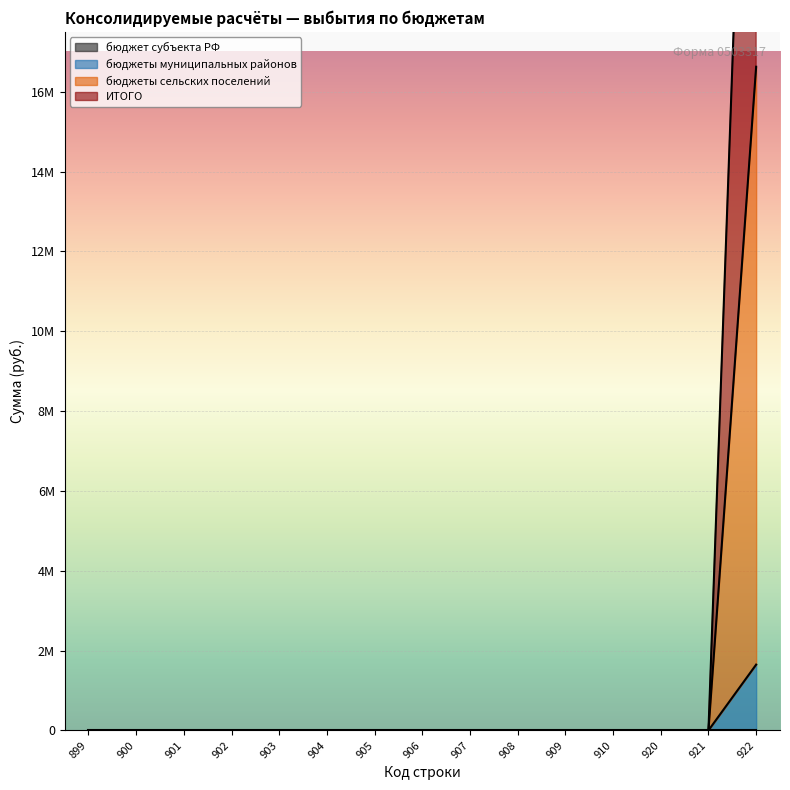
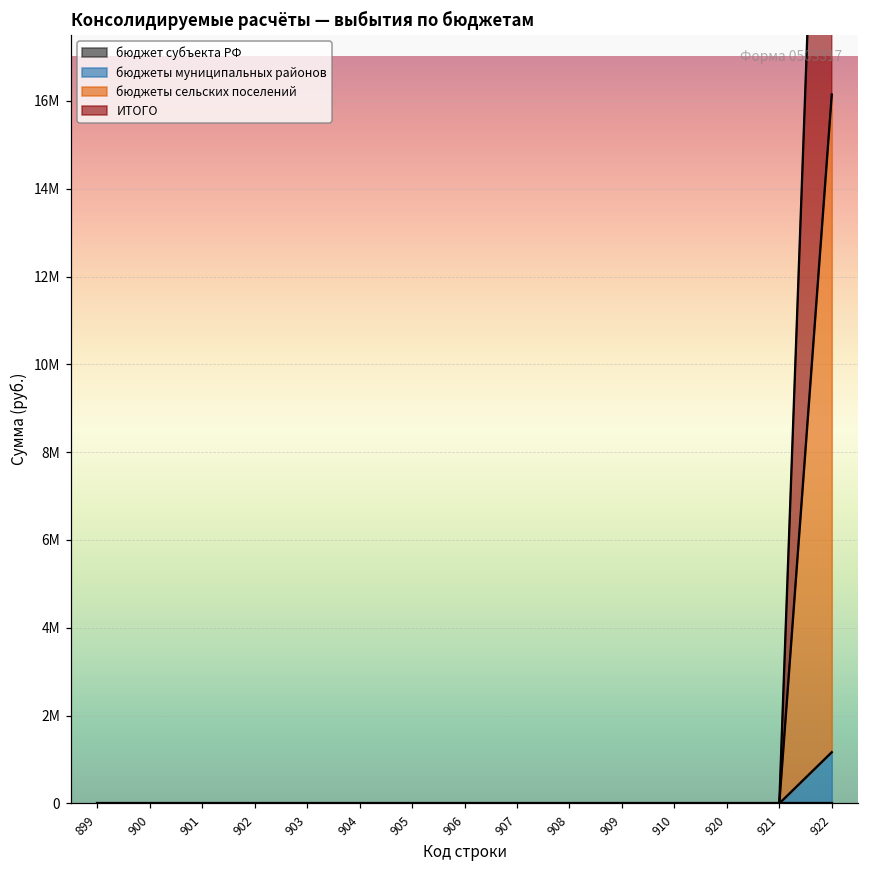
бюджеты муниципальных районов, 922: 1600000 -> 1200000
